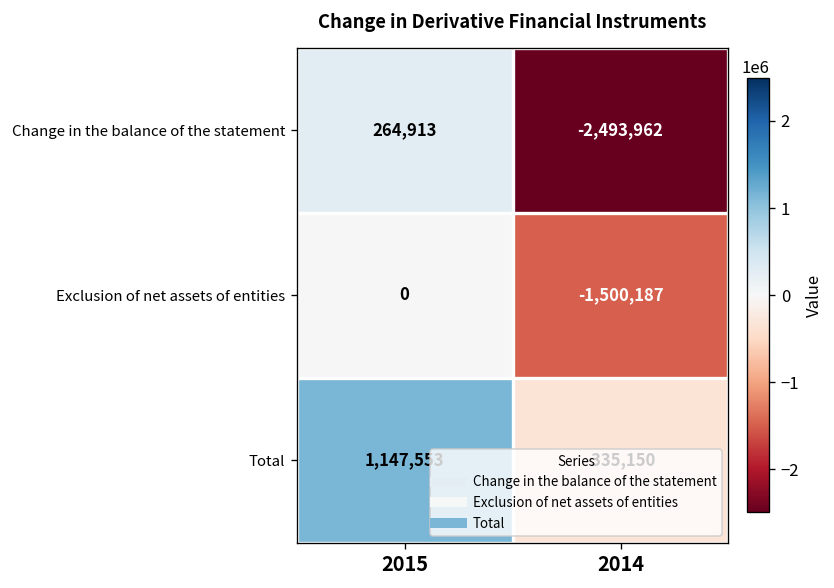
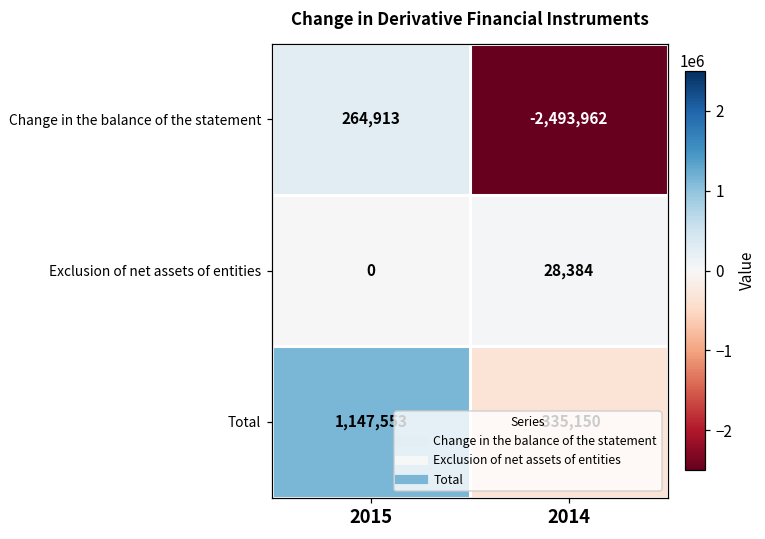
Exclusion of net assets of entities, 2014: -1,500,187 -> 28,384
